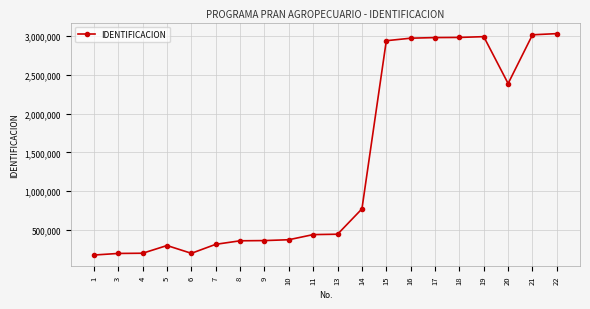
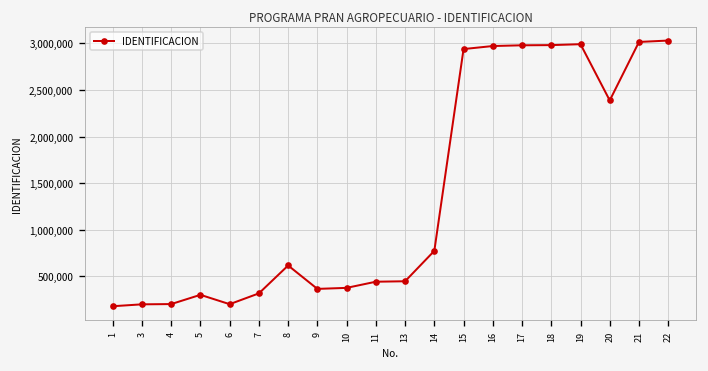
8: 400,000 -> 600,000
